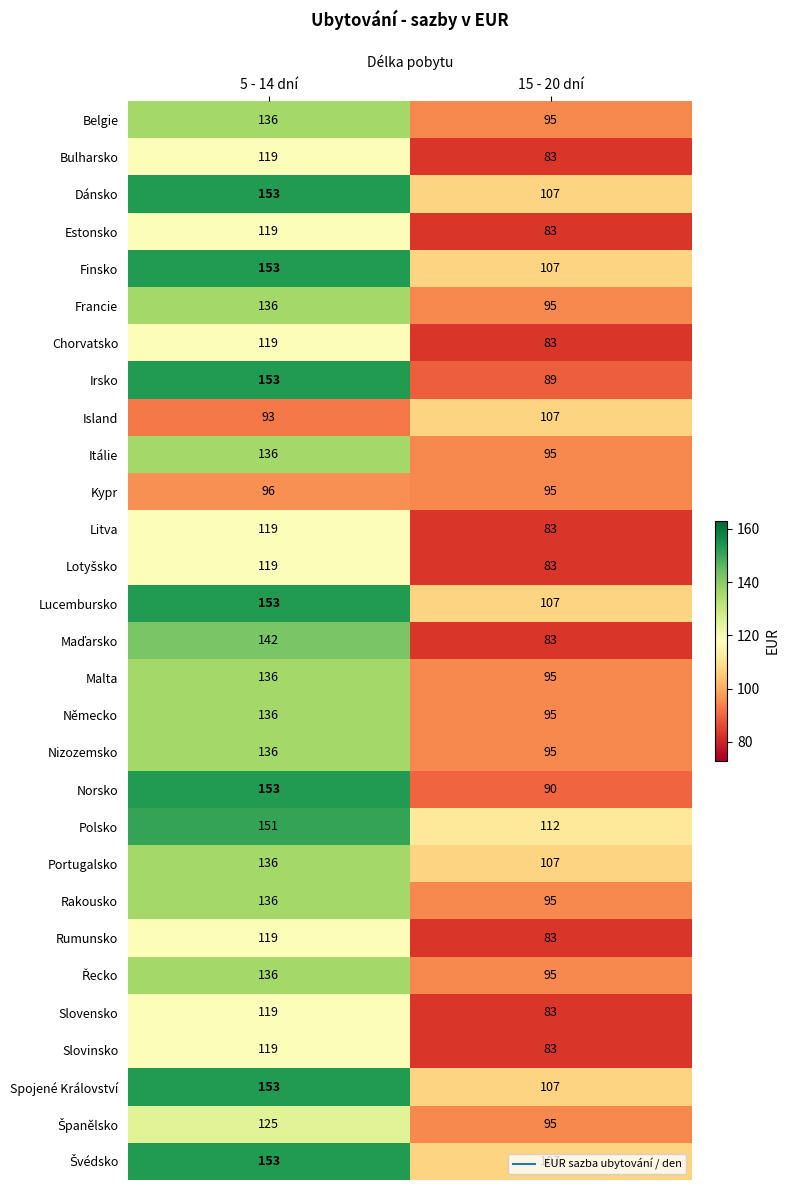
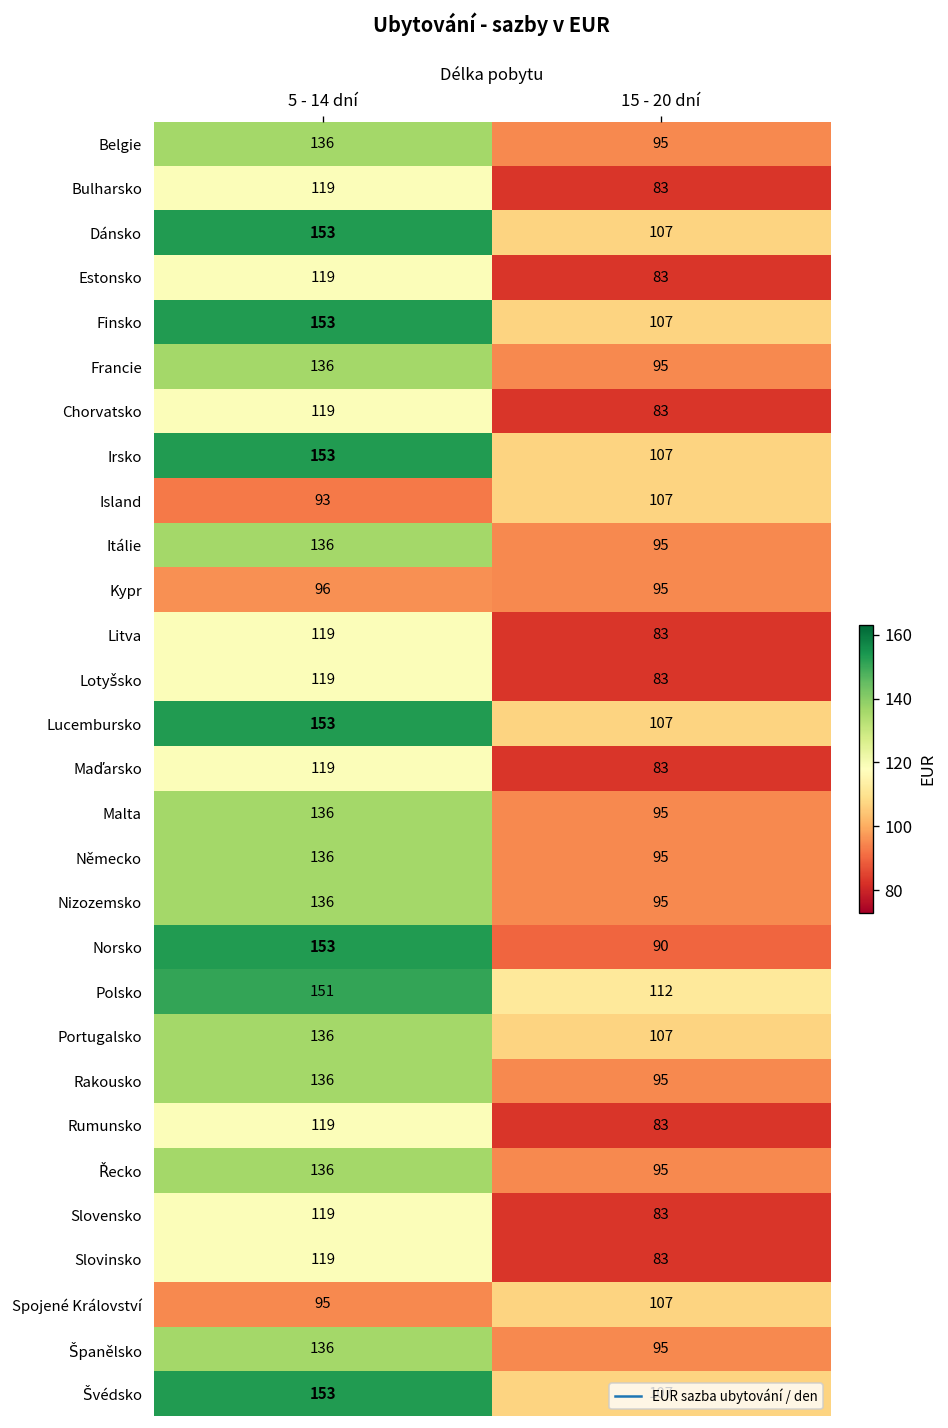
Irsko, 15 - 20 dní: 89 -> 107
Maďarsko, 5 - 14 dní: 142 -> 119
Spojené Království, 5 - 14 dní: 153 -> 95
Španělsko, 5 - 14 dní: 125 -> 136
